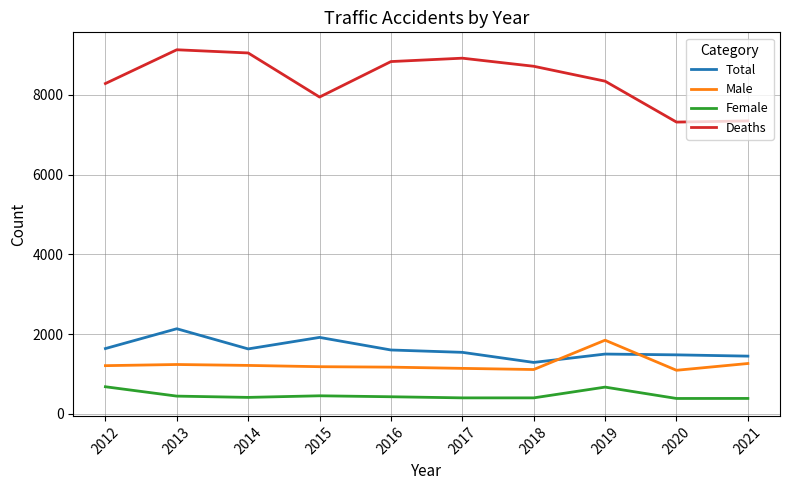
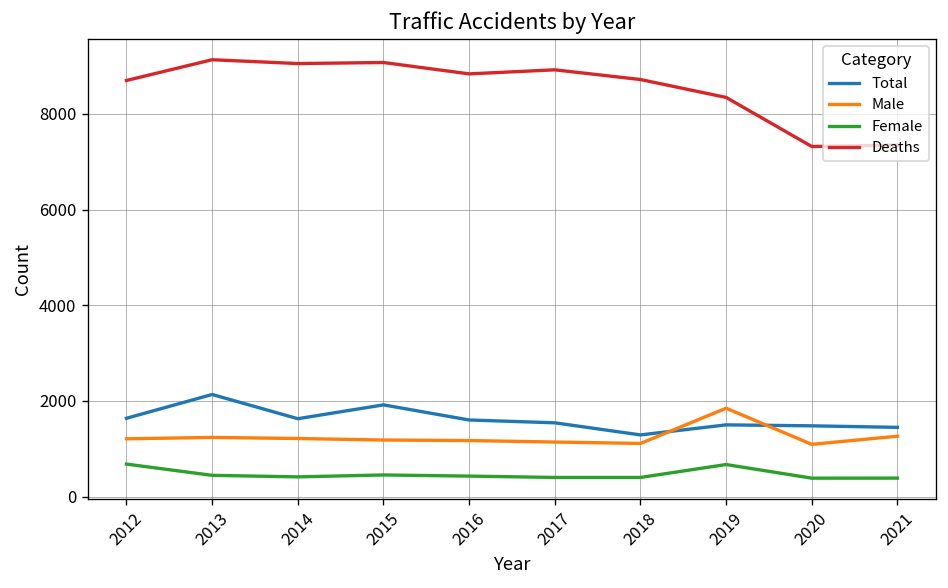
Deaths, 2012: 8300 -> 8700
Deaths, 2015: 7900 -> 9100
